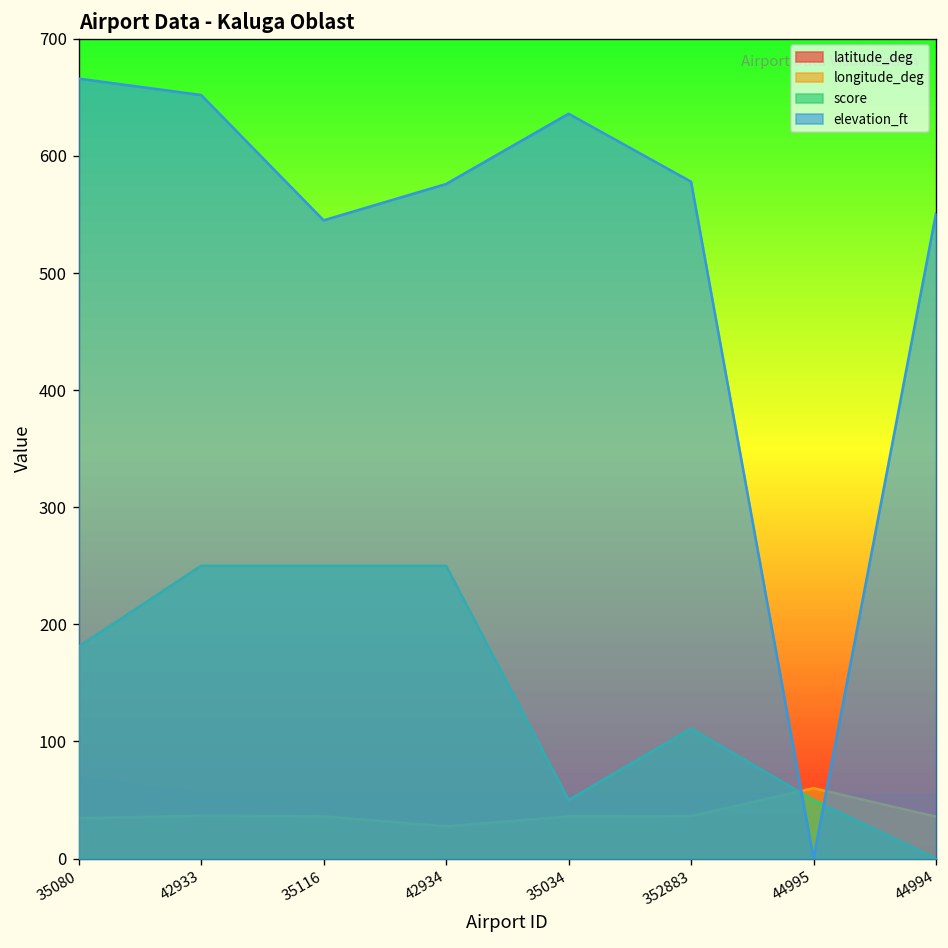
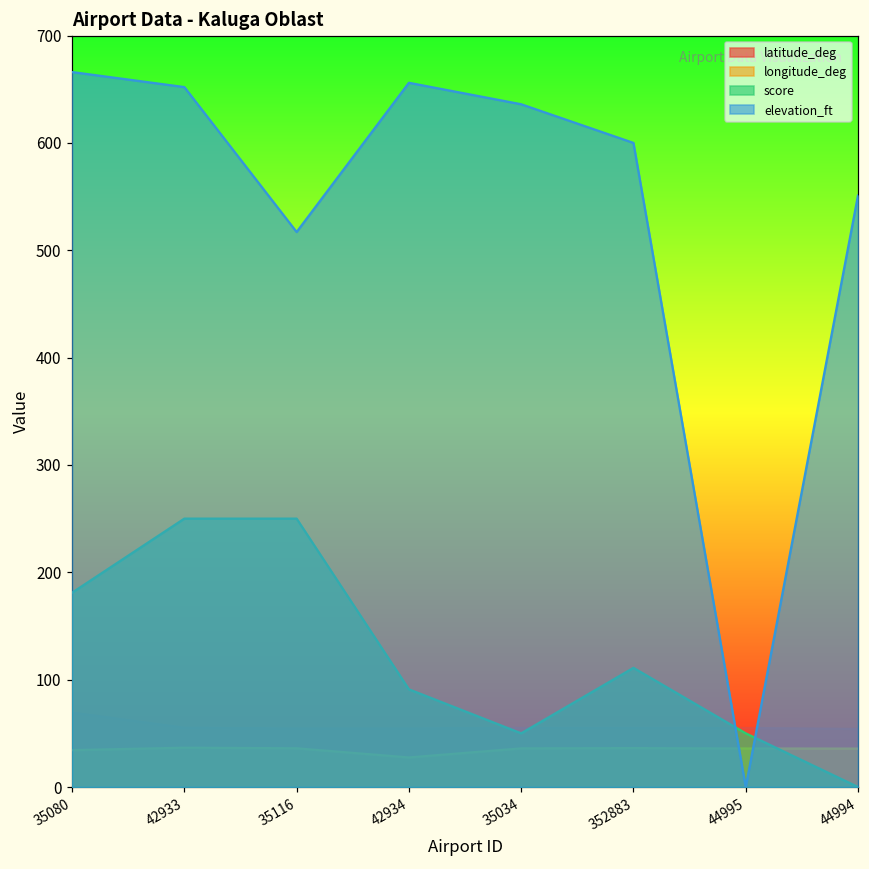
elevation_ft, 35116: 550 -> 520
score, 42934: 250 -> 90
elevation_ft, 42934: 580 -> 660
elevation_ft, 352883: 580 -> 600
longitude_deg, 44995: 60 -> 40
